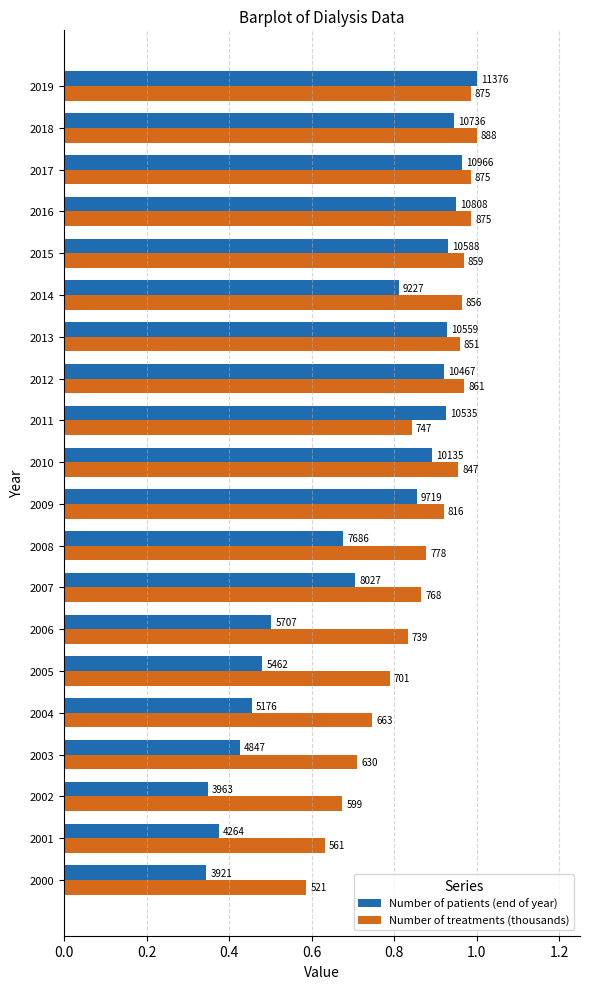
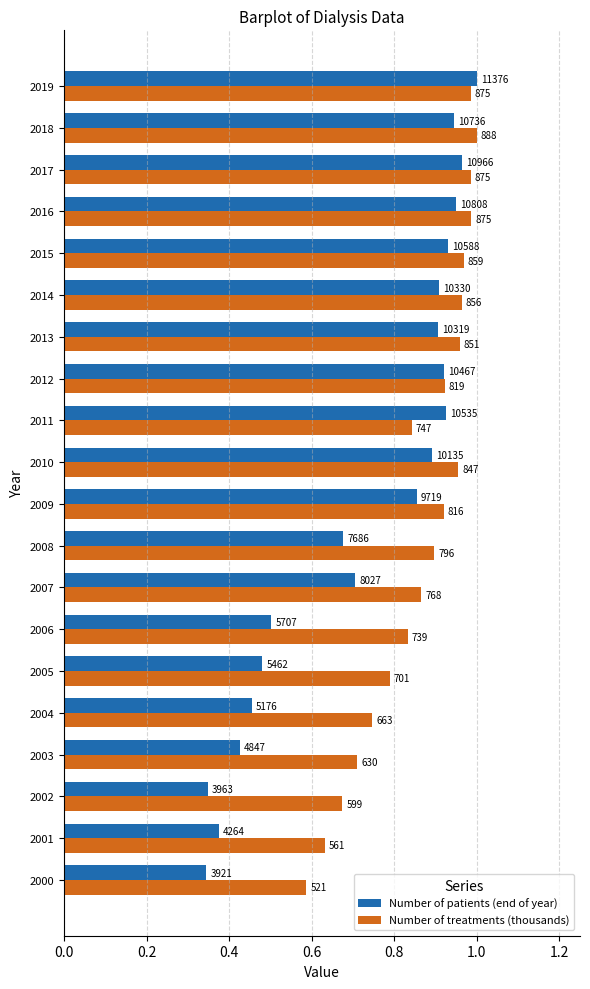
Number of patients (end of year), 2014: 9227 -> 10330
Number of patients (end of year), 2013: 10559 -> 10319
Number of treatments (thousands), 2012: 861 -> 819
Number of treatments (thousands), 2008: 778 -> 796
